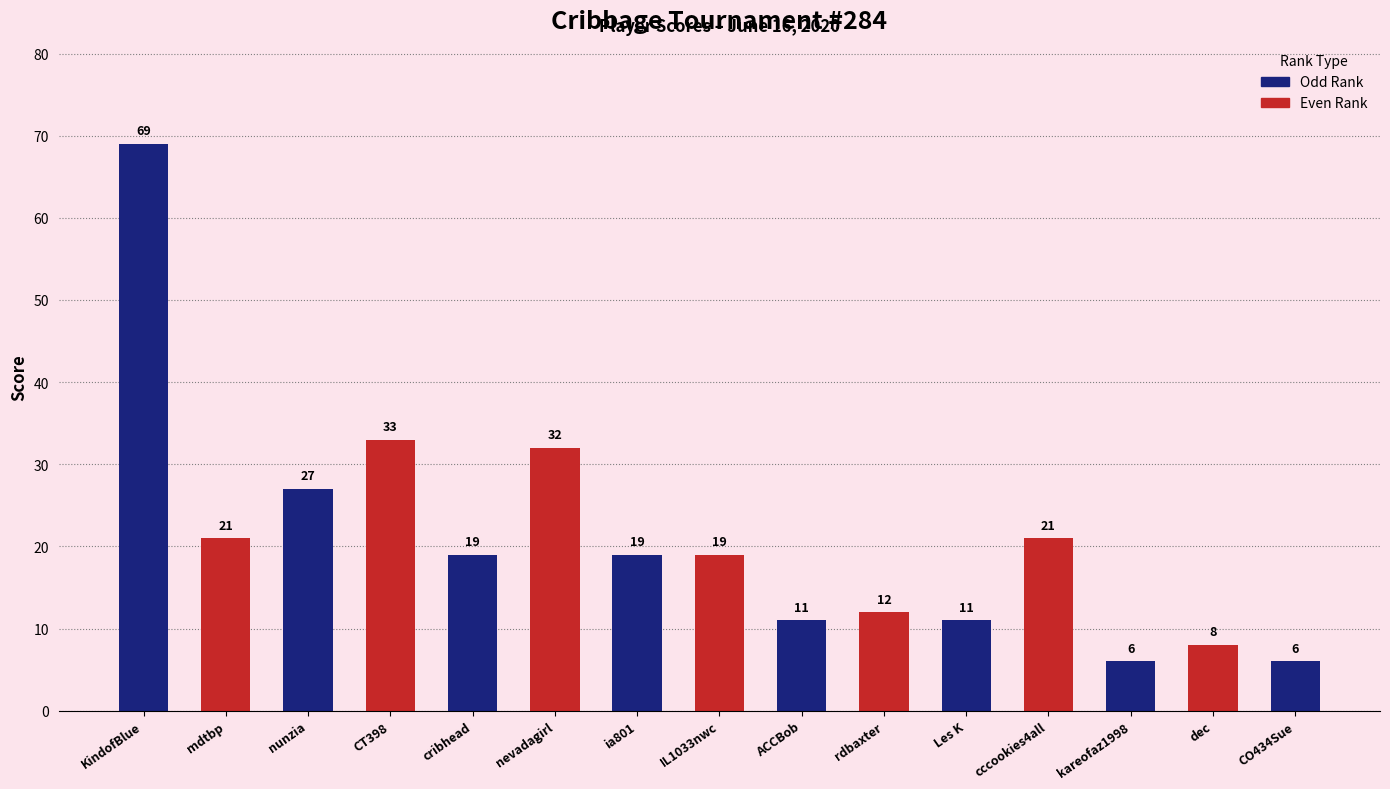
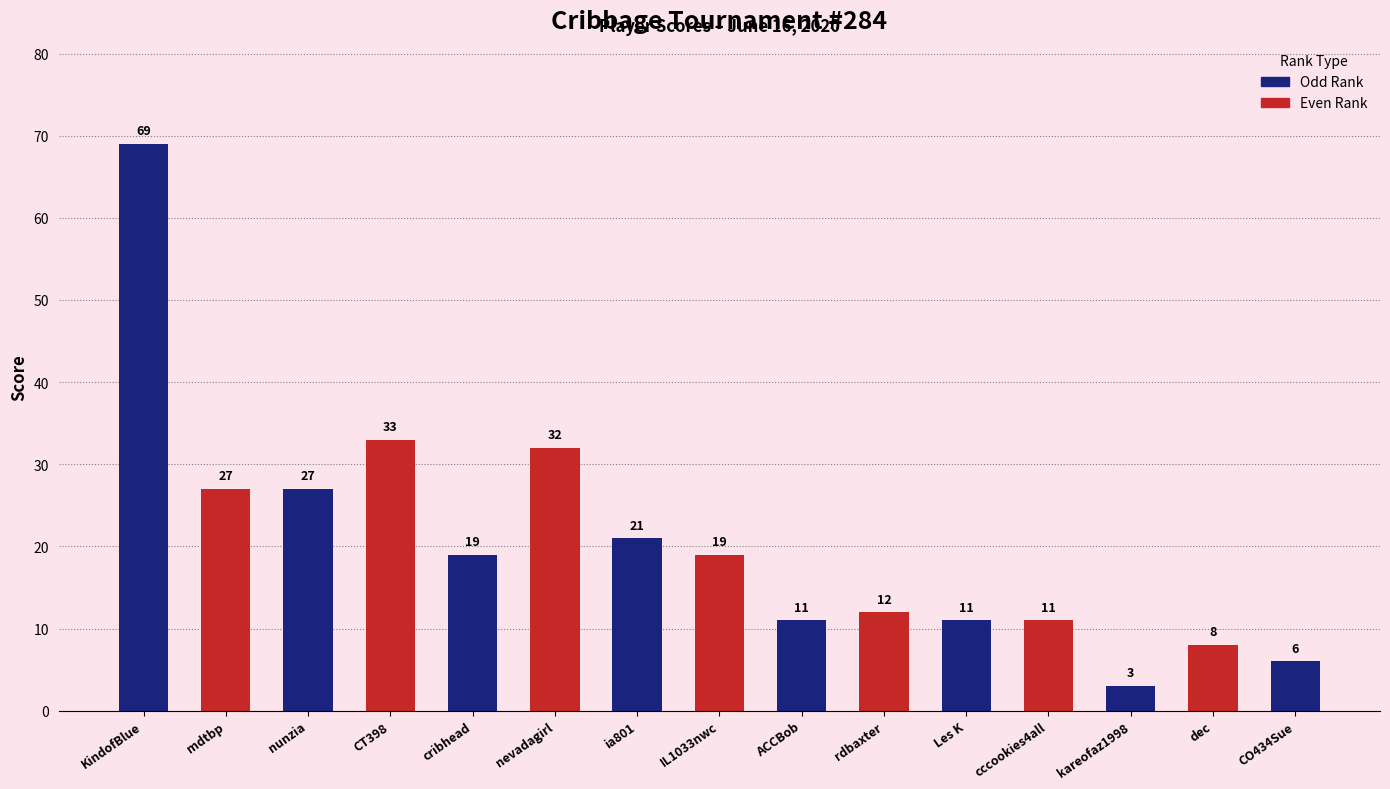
Even Rank, mdtbp: 21 -> 27
Odd Rank, ia801: 19 -> 21
Even Rank, cccookies4all: 21 -> 11
Odd Rank, kareofaz1998: 6 -> 3
